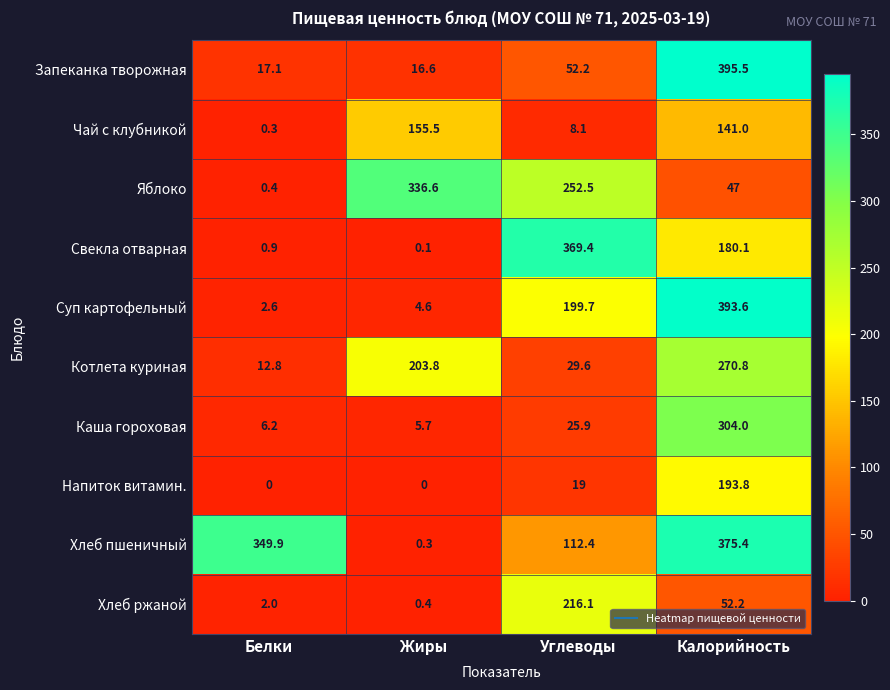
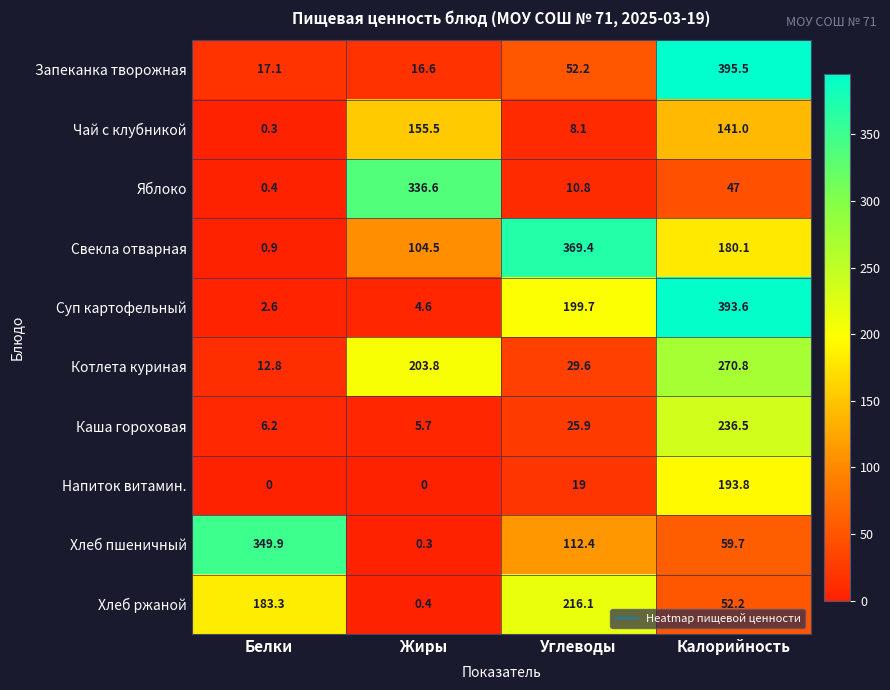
Яблоко, Углеводы: 252.5 -> 10.8
Свекла отварная, Жиры: 0.1 -> 104.5
Каша гороховая, Калорийность: 304.0 -> 236.5
Хлеб пшеничный, Калорийность: 375.4 -> 59.7
Хлеб ржаной, Белки: 2.0 -> 183.3
